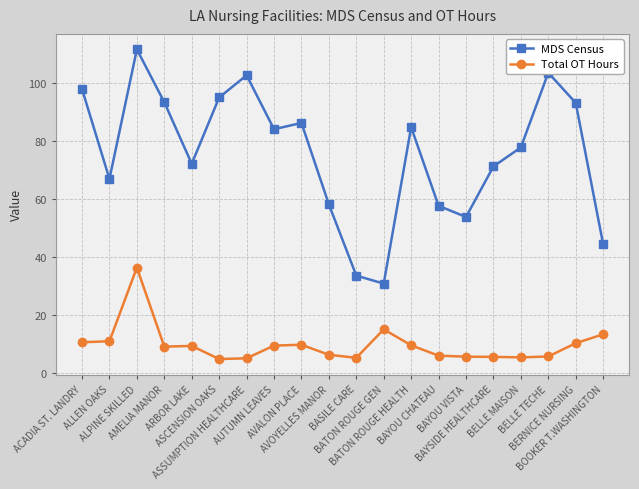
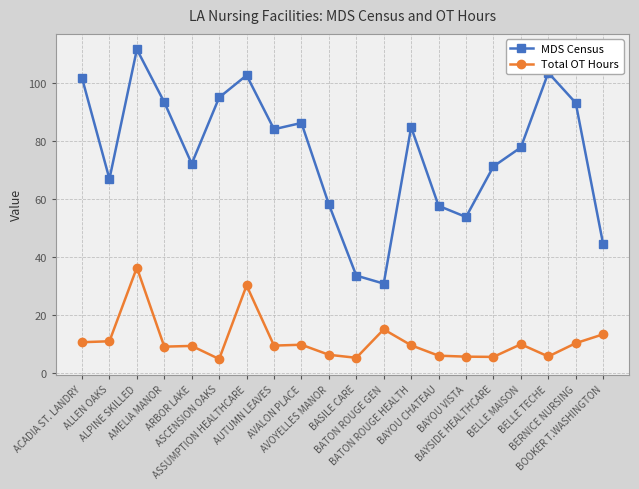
MDS Census, ACADIA ST. LANDRY: 98 -> 102
Total OT Hours, ASSUMPTION HEALTHCARE: 5 -> 30
Total OT Hours, BELLE MAISON: 5 -> 10
